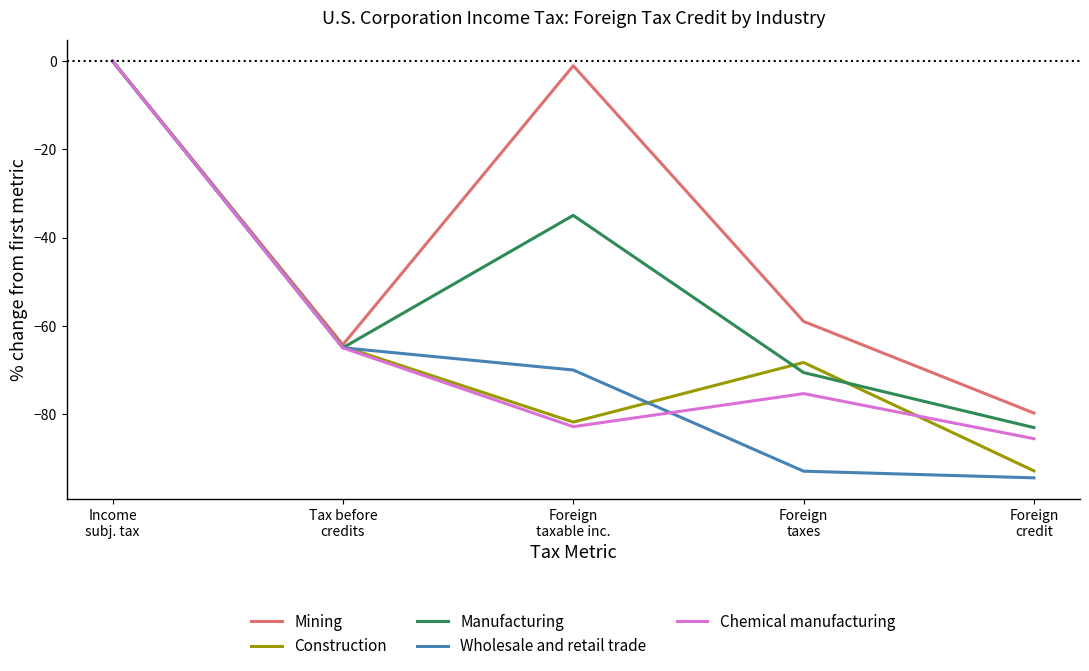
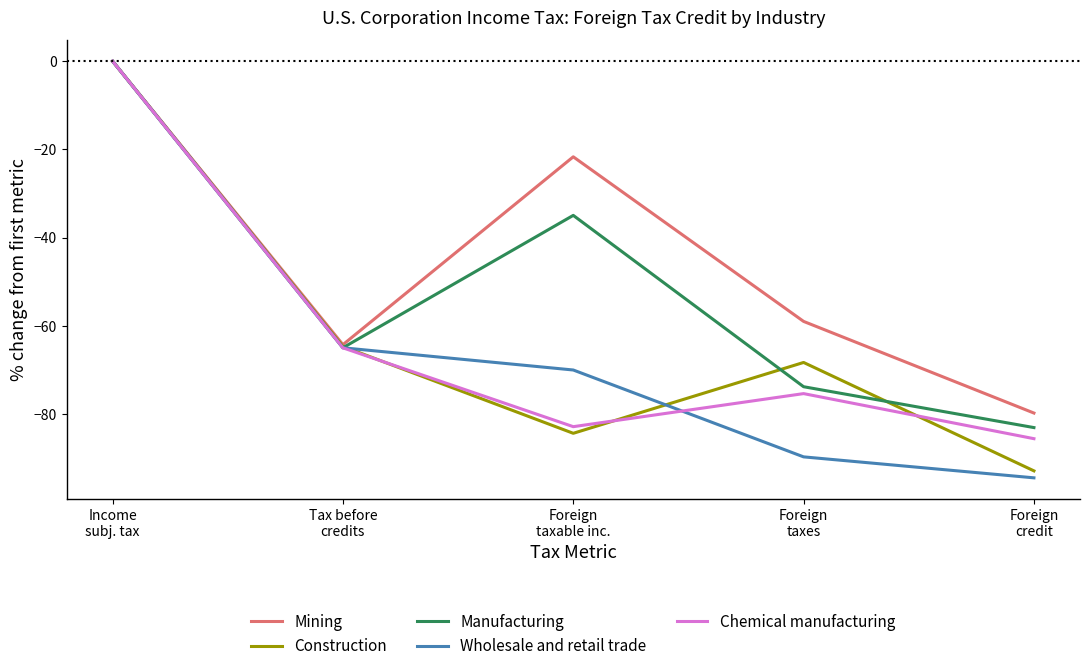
Mining, Foreign taxable inc.: -1 -> -22
Construction, Foreign taxable inc.: -82 -> -84
Manufacturing, Foreign taxes: -71 -> -74
Wholesale and retail trade, Foreign taxes: -93 -> -90
